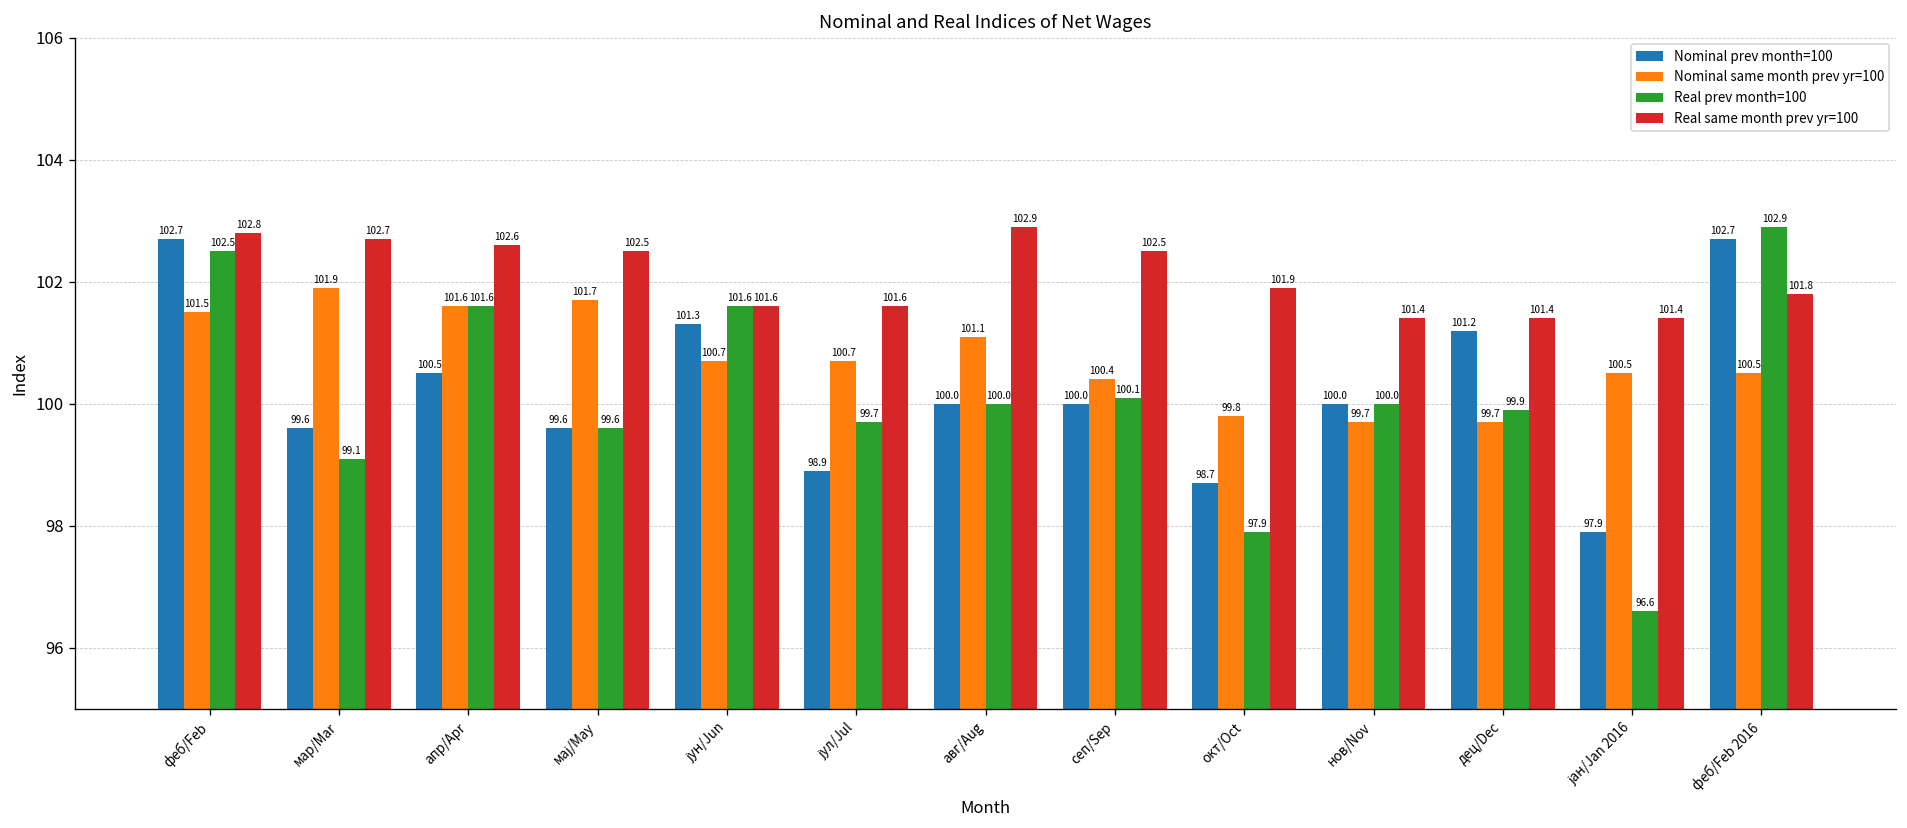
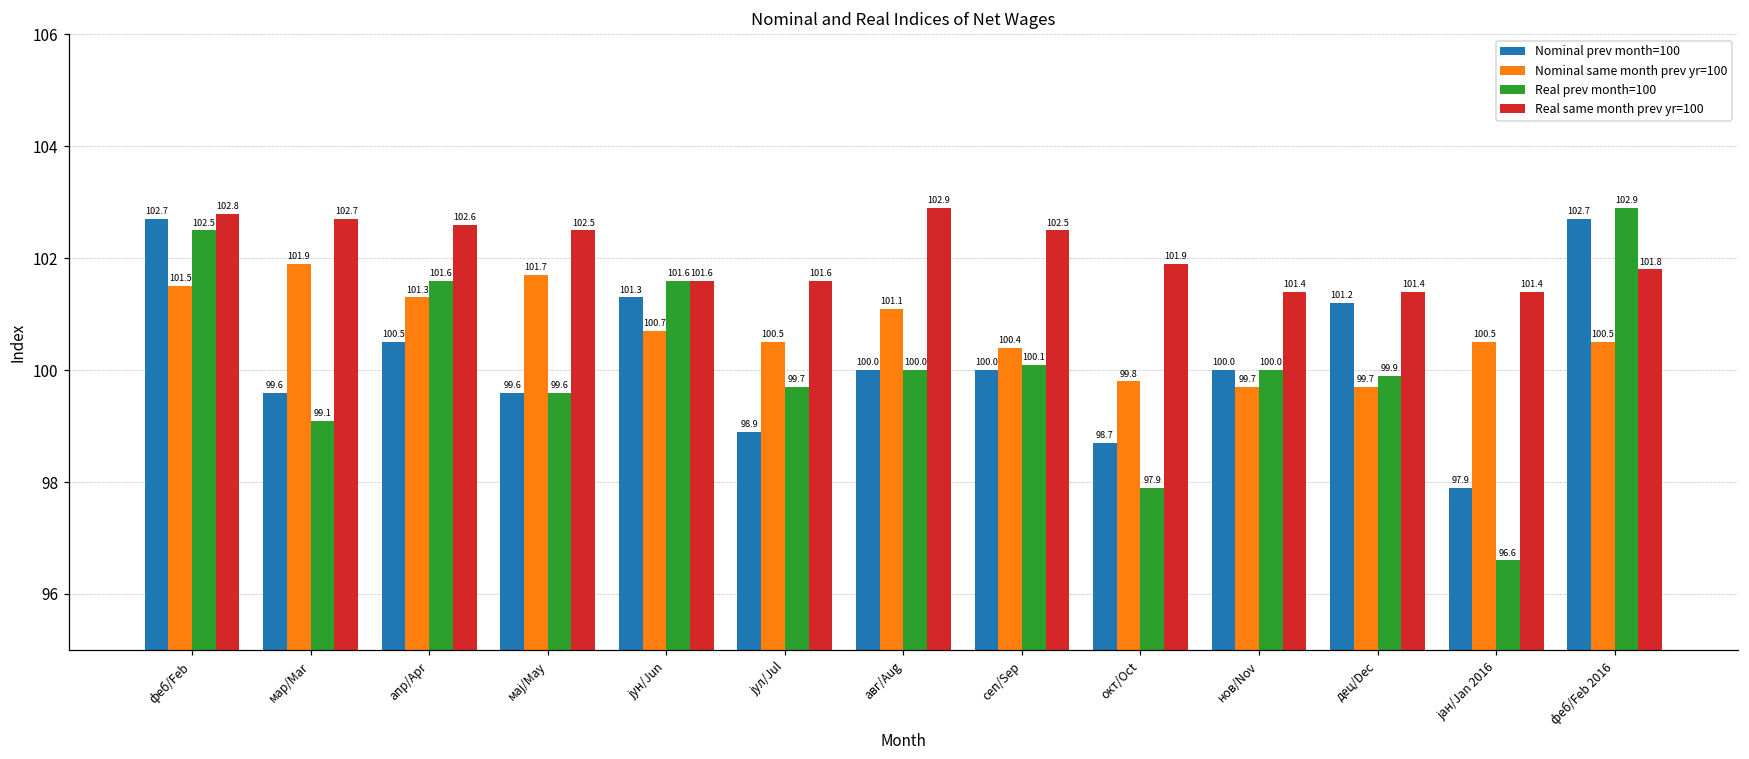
Nominal same month prev yr=100, апр/Apr: 101.6 -> 101.3
Nominal same month prev yr=100, јул/Jul: 100.7 -> 100.5
